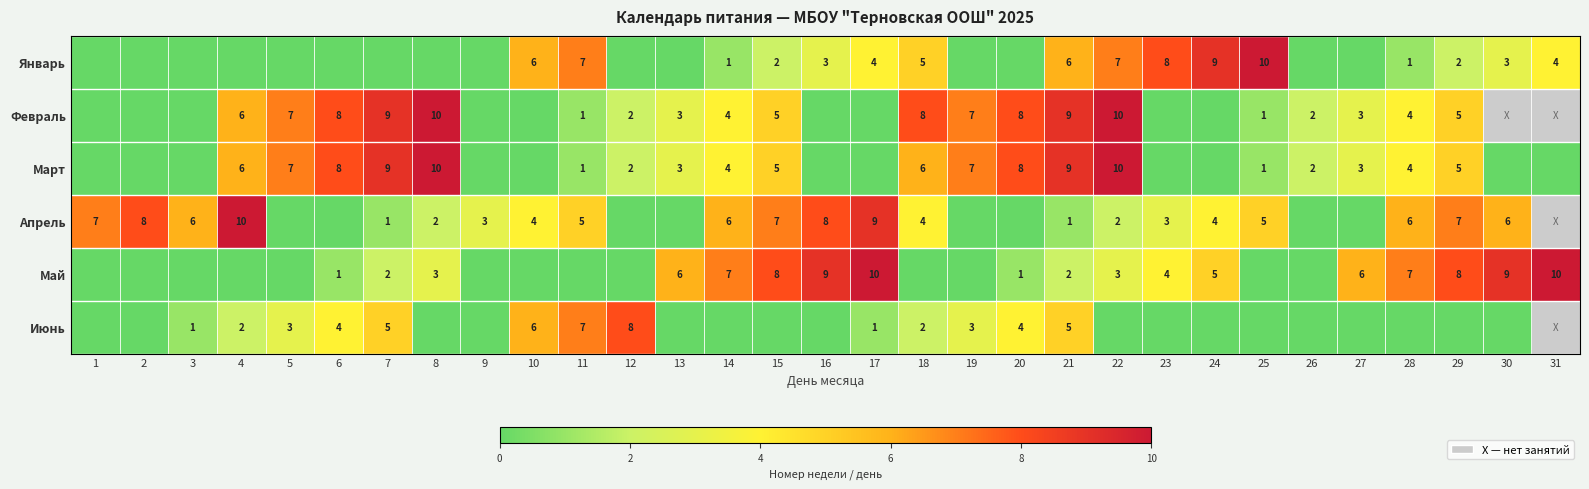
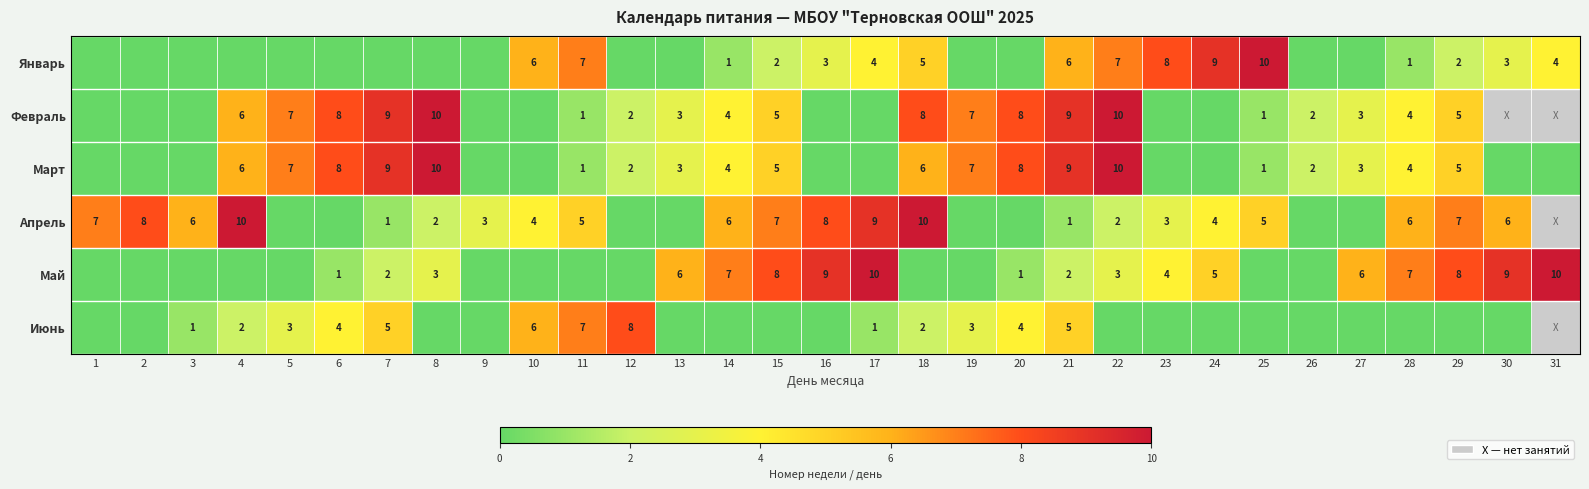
Апрель, 18: 4 -> 10
